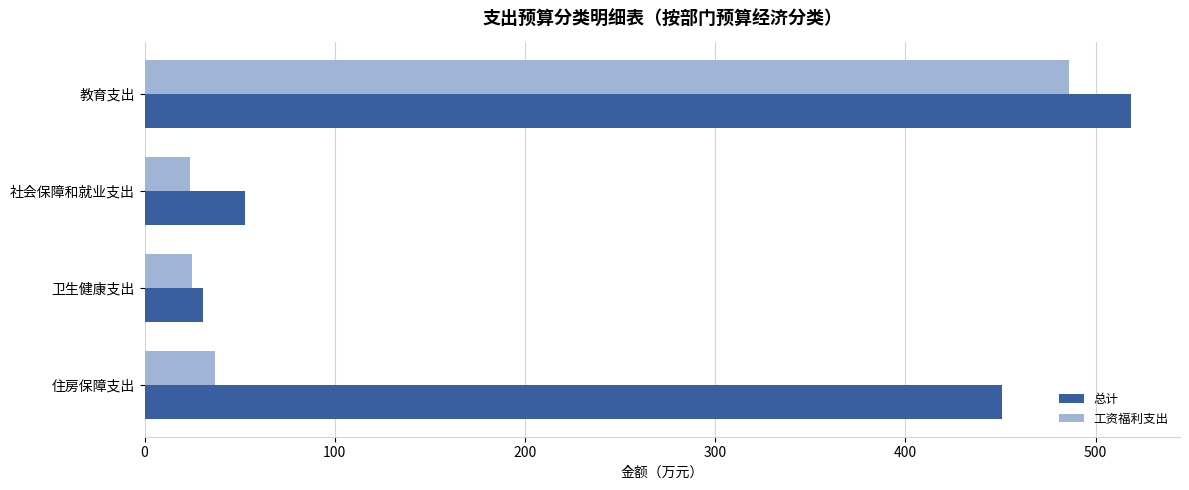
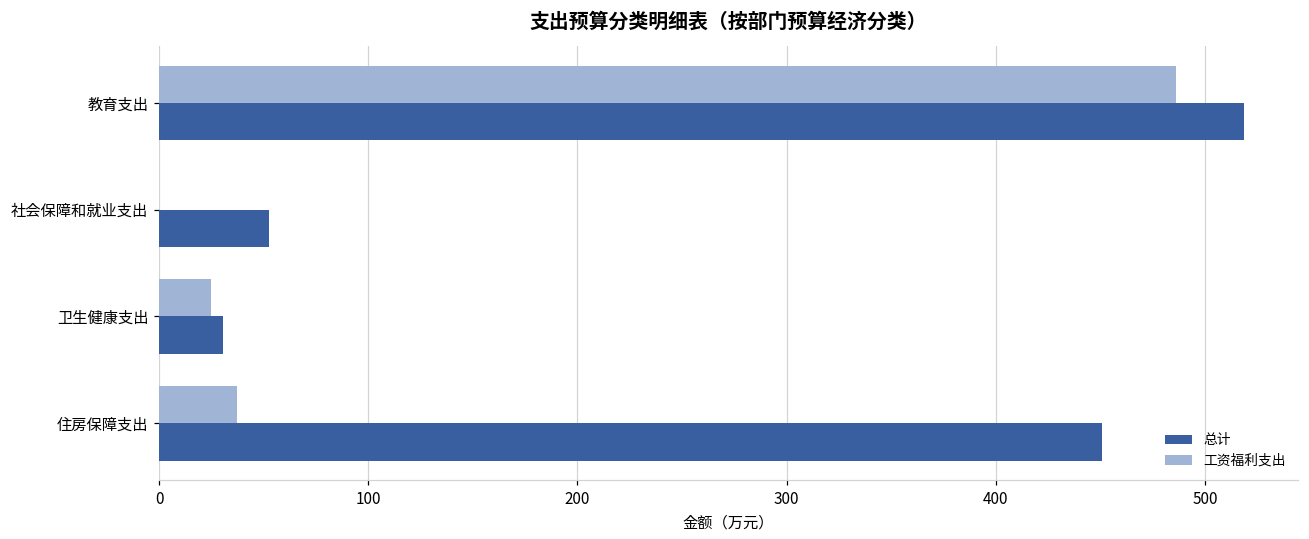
工资福利支出, 社会保障和就业支出: 24 -> 0
